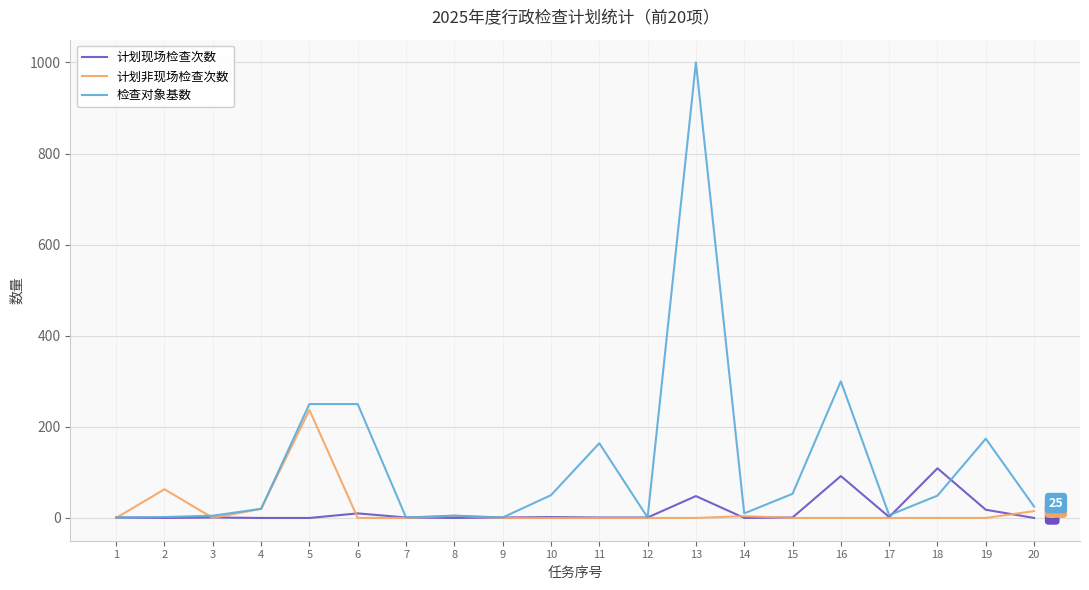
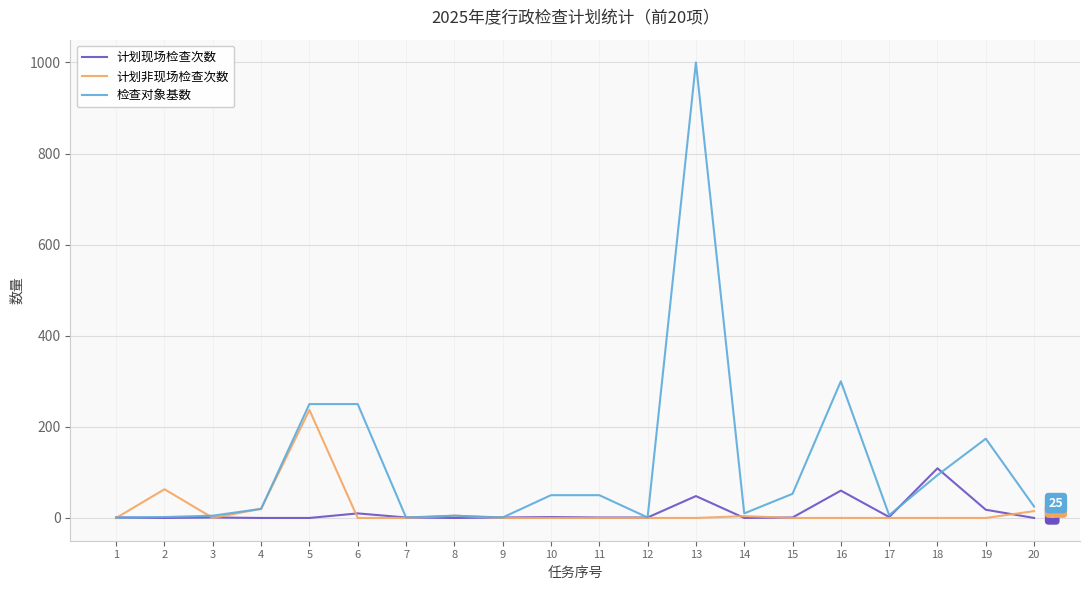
检查对象基数, 11: 160 -> 50
计划现场检查次数, 16: 90 -> 60
检查对象基数, 18: 50 -> 90
